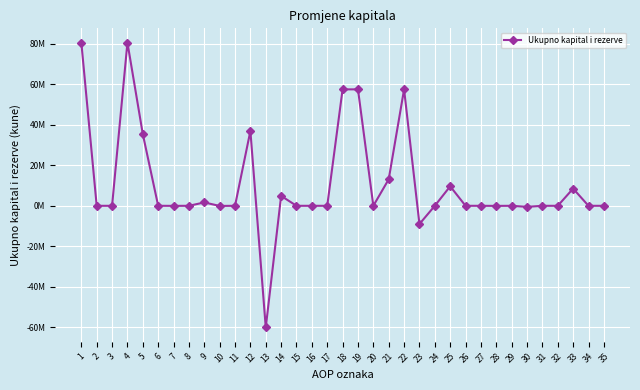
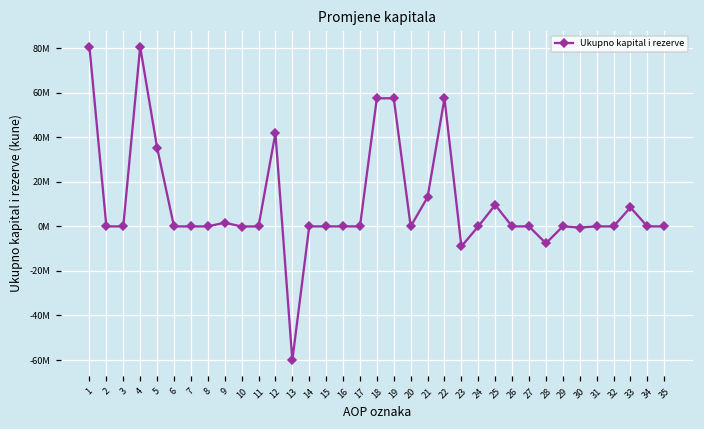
12: 37000000 -> 42000000
14: 5000000 -> 0
28: 0 -> -8000000
